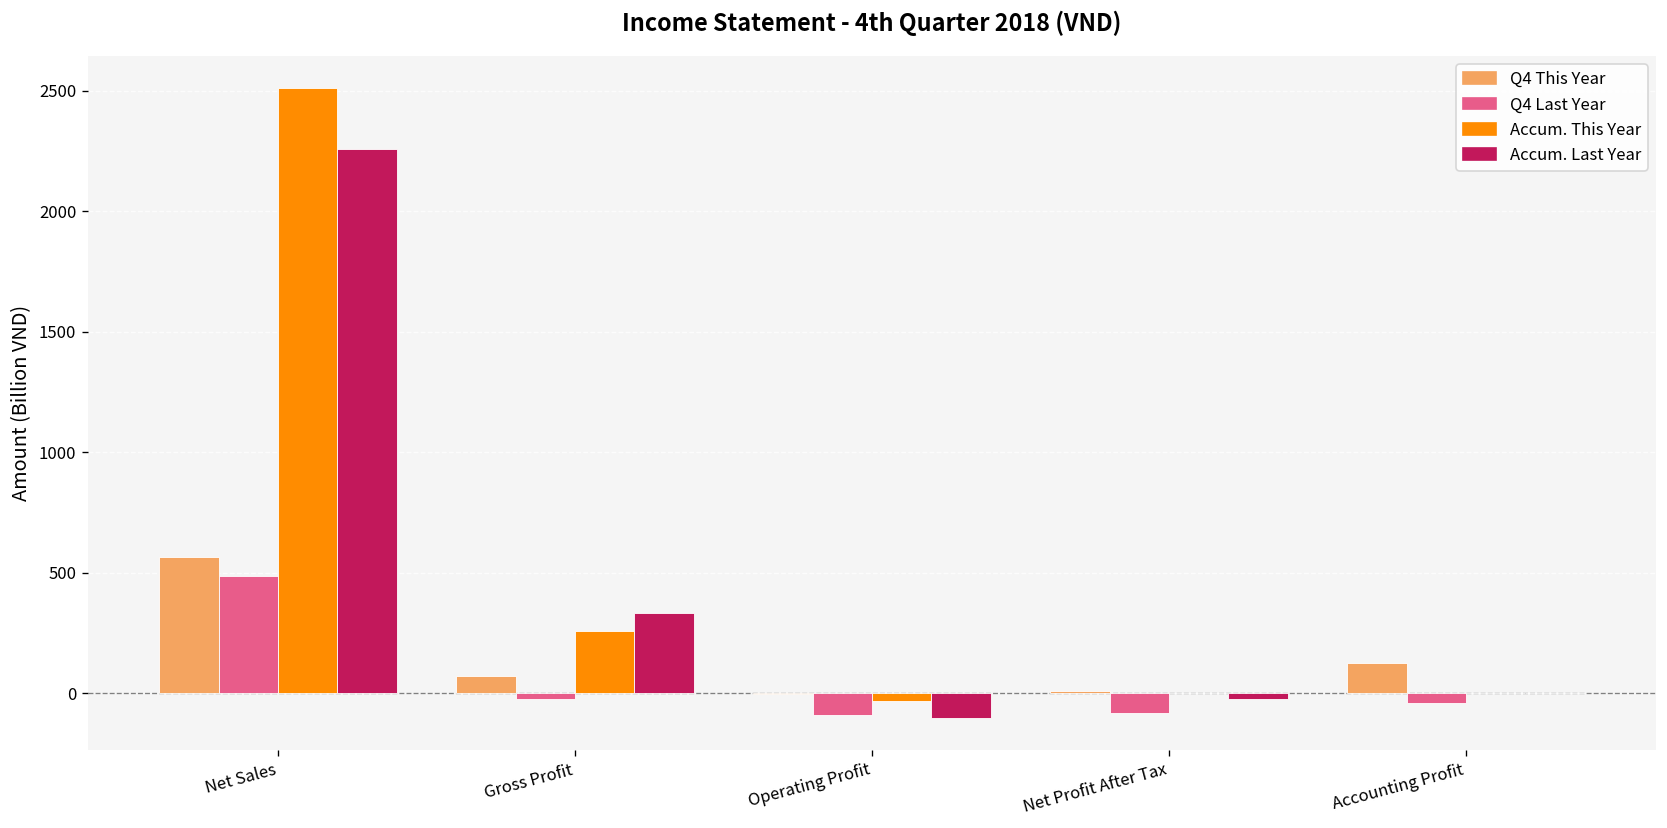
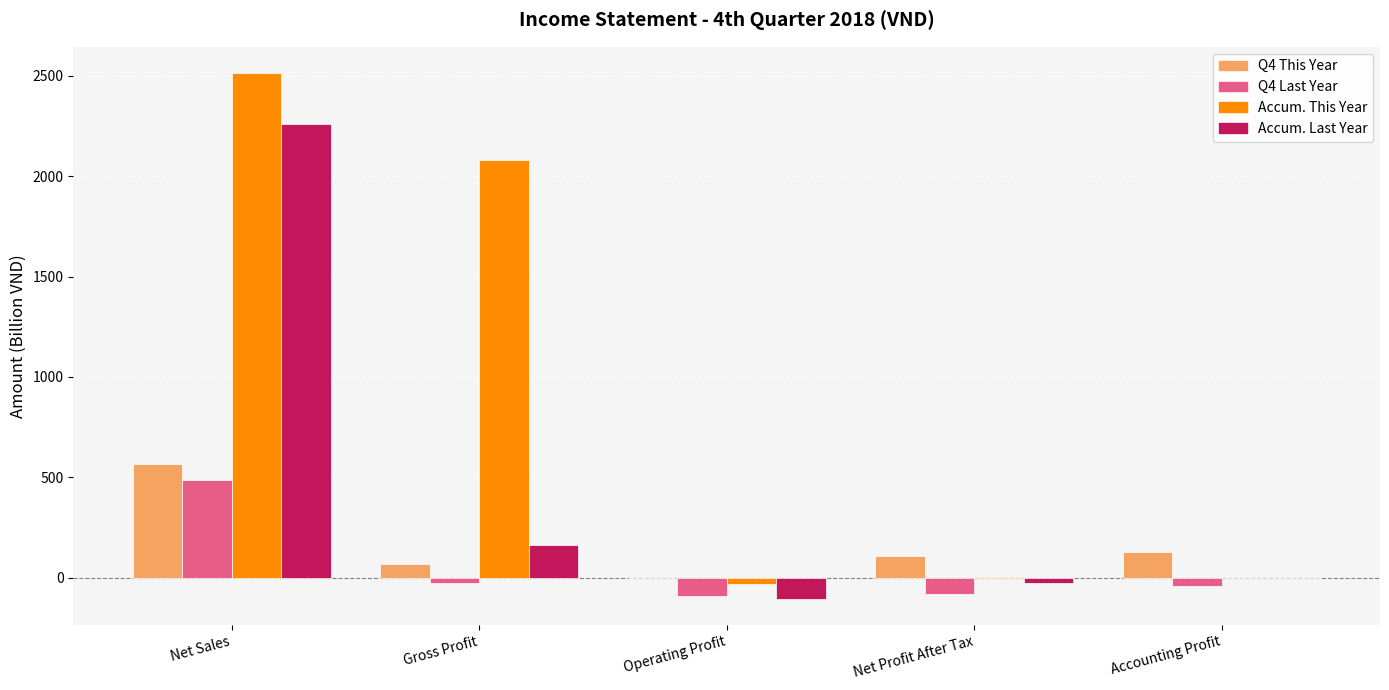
Accum. This Year, Gross Profit: 260 -> 2080
Accum. Last Year, Gross Profit: 330 -> 170
Q4 This Year, Net Profit After Tax: 10 -> 110
